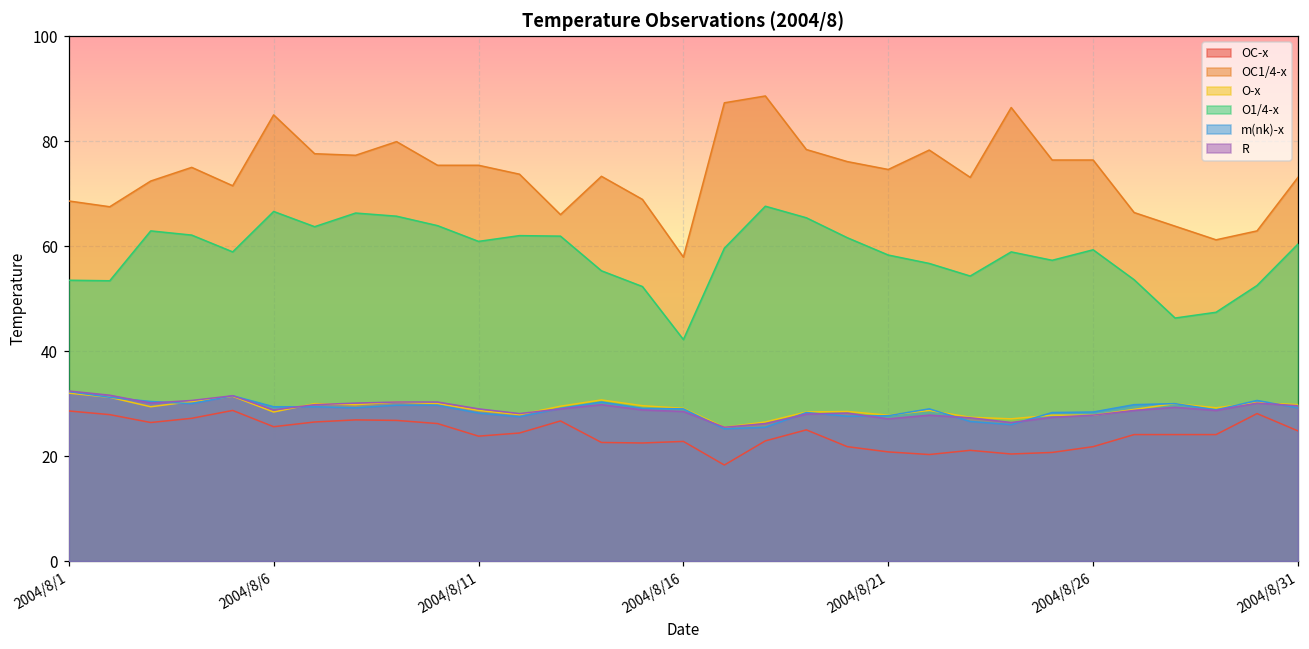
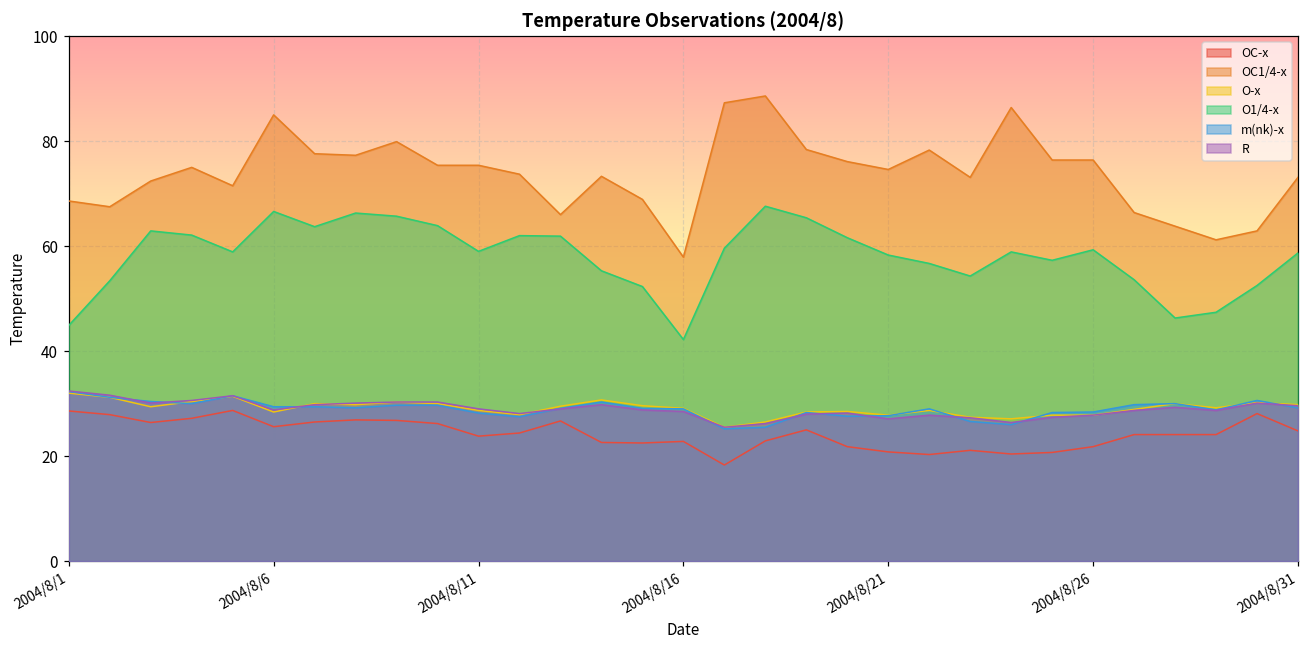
O1/4-x, 2004/8/1: 54 -> 45
O1/4-x, 2004/8/11: 61 -> 59
O1/4-x, 2004/8/31: 60 -> 59
